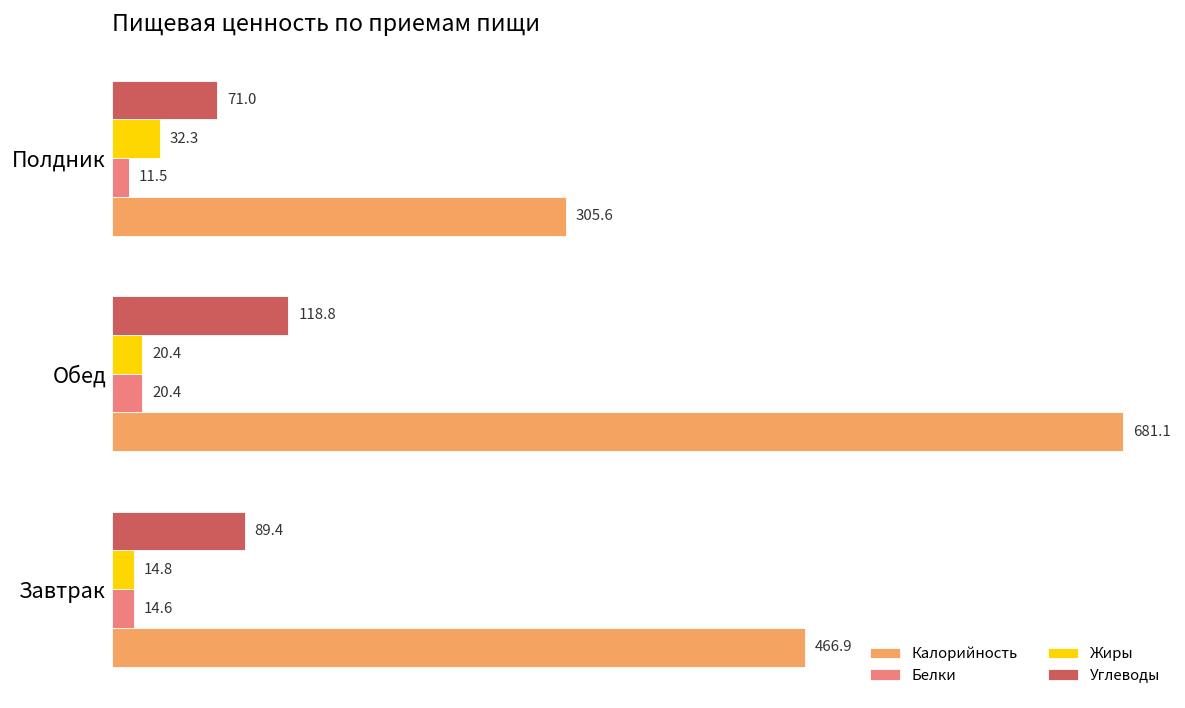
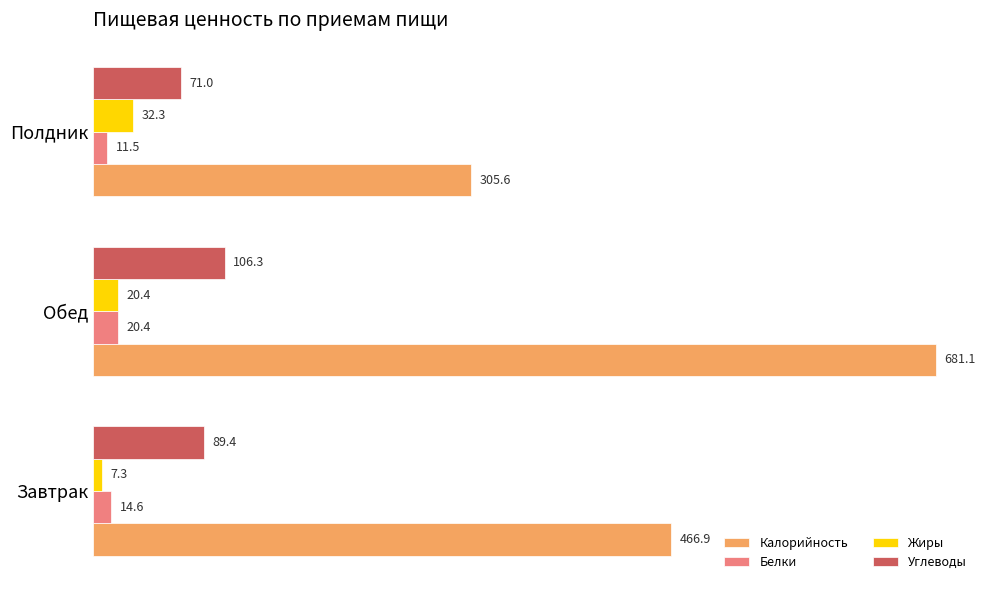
Углеводы, Обед: 118.8 -> 106.3
Жиры, Завтрак: 14.8 -> 7.3
